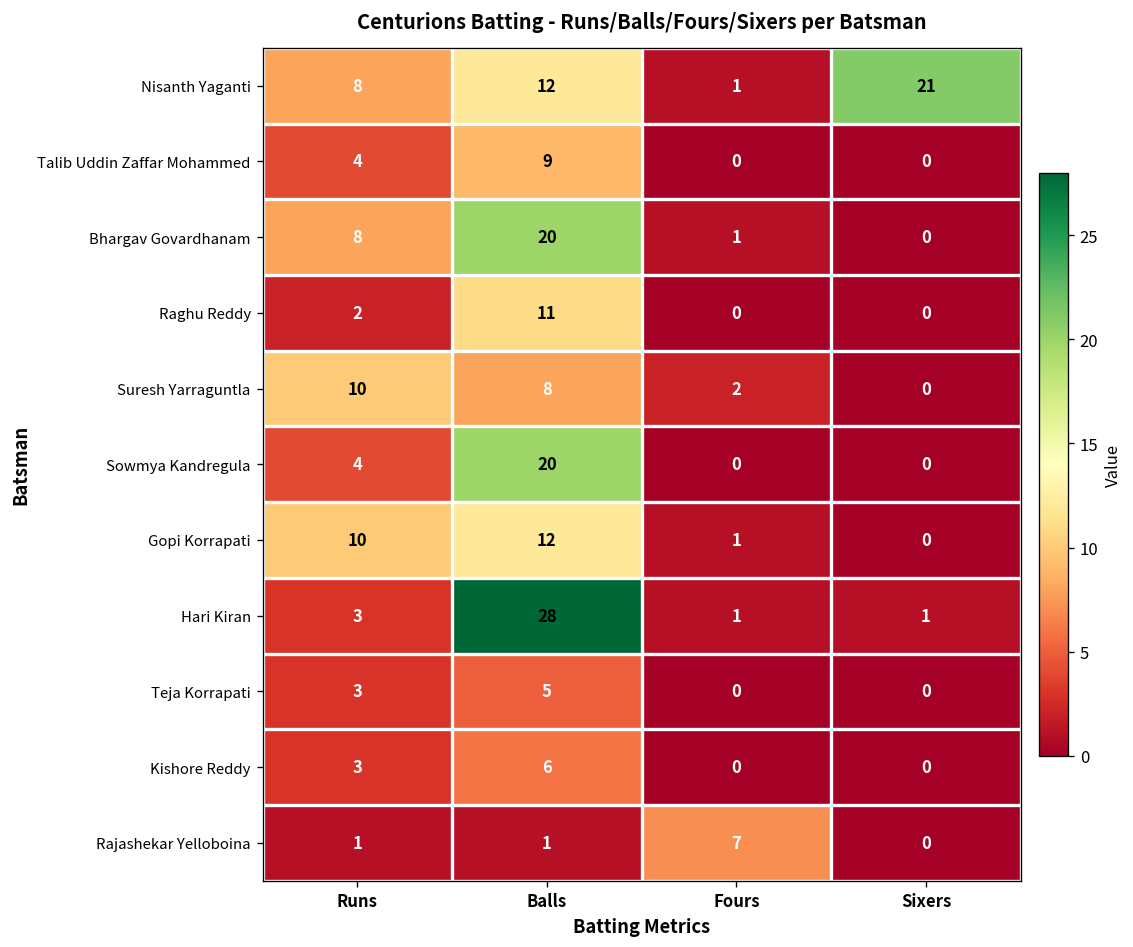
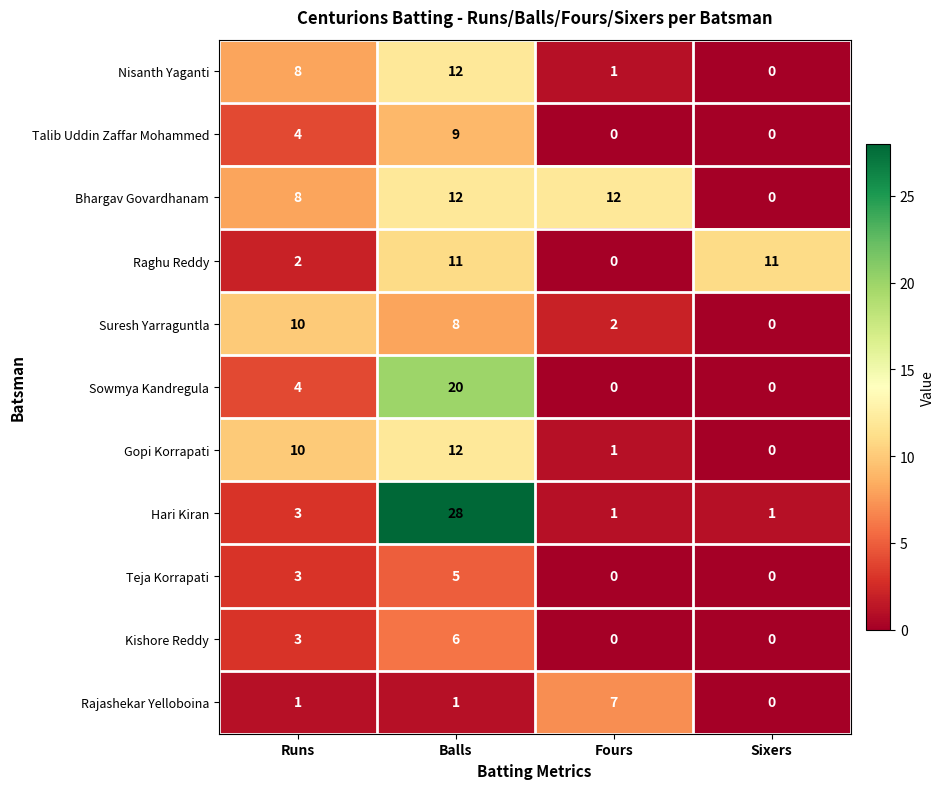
Nisanth Yaganti, Sixers: 21 -> 0
Bhargav Govardhanam, Balls: 20 -> 12
Bhargav Govardhanam, Fours: 1 -> 12
Raghu Reddy, Sixers: 0 -> 11
